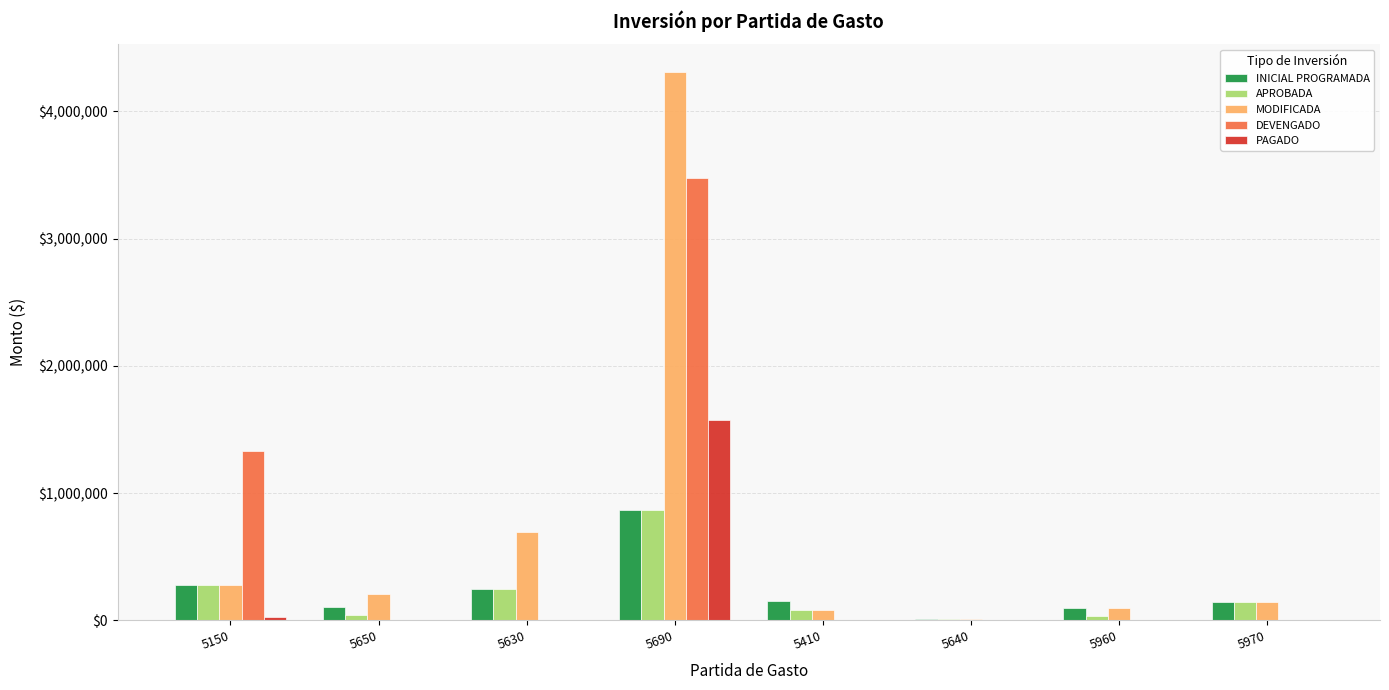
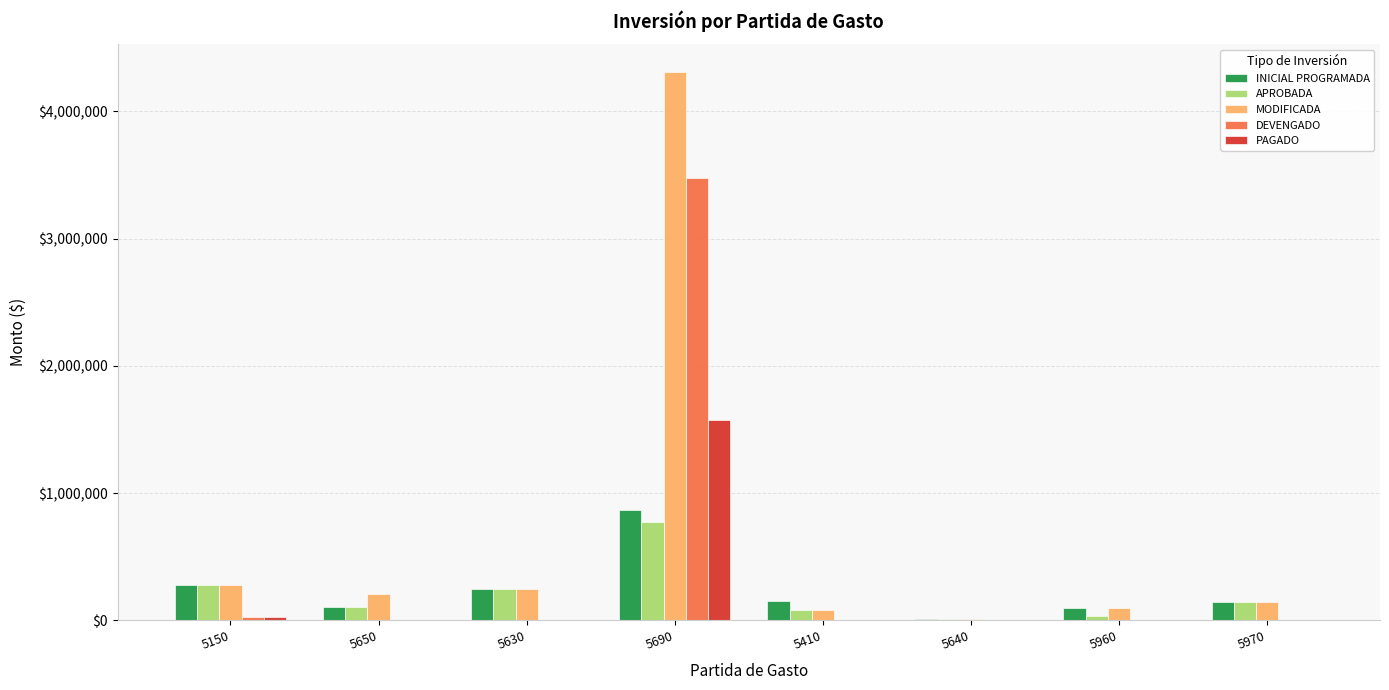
DEVENGADO, 5150: $1,330,000 -> $30,000
APROBADA, 5650: $40,000 -> $110,000
MODIFICADA, 5630: $700,000 -> $250,000
APROBADA, 5690: $870,000 -> $770,000
